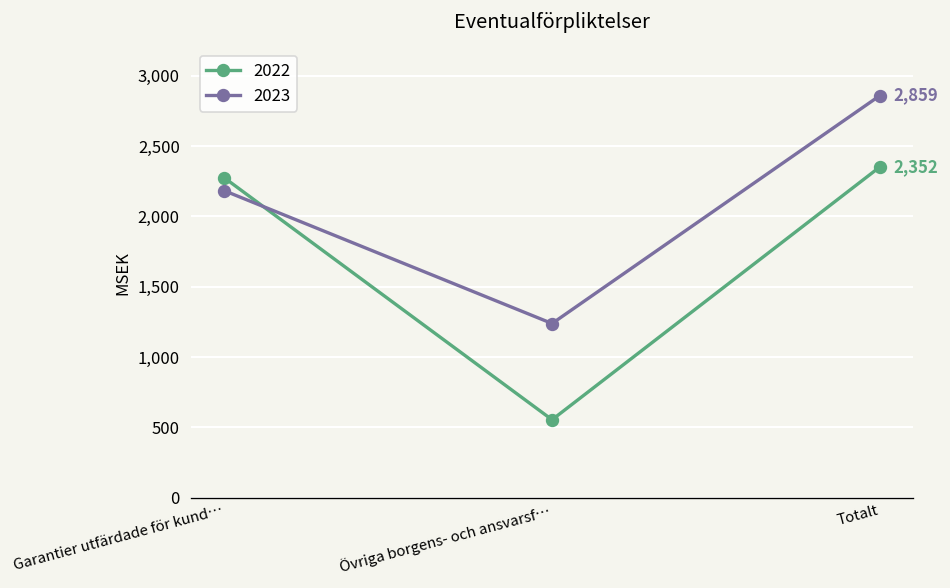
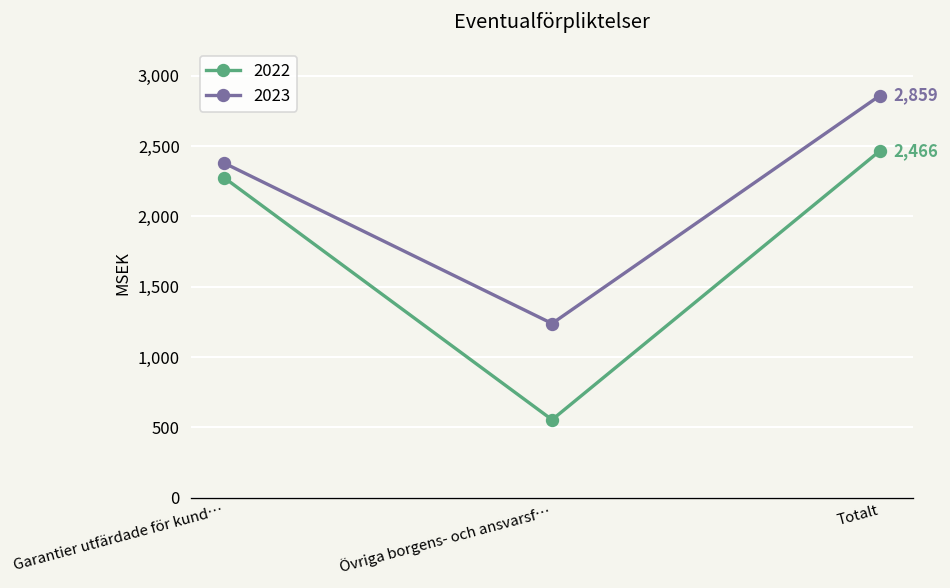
2023, Garantier utfärdade för kund…: 2,180 -> 2,380
2022, Totalt: 2,352 -> 2,466
